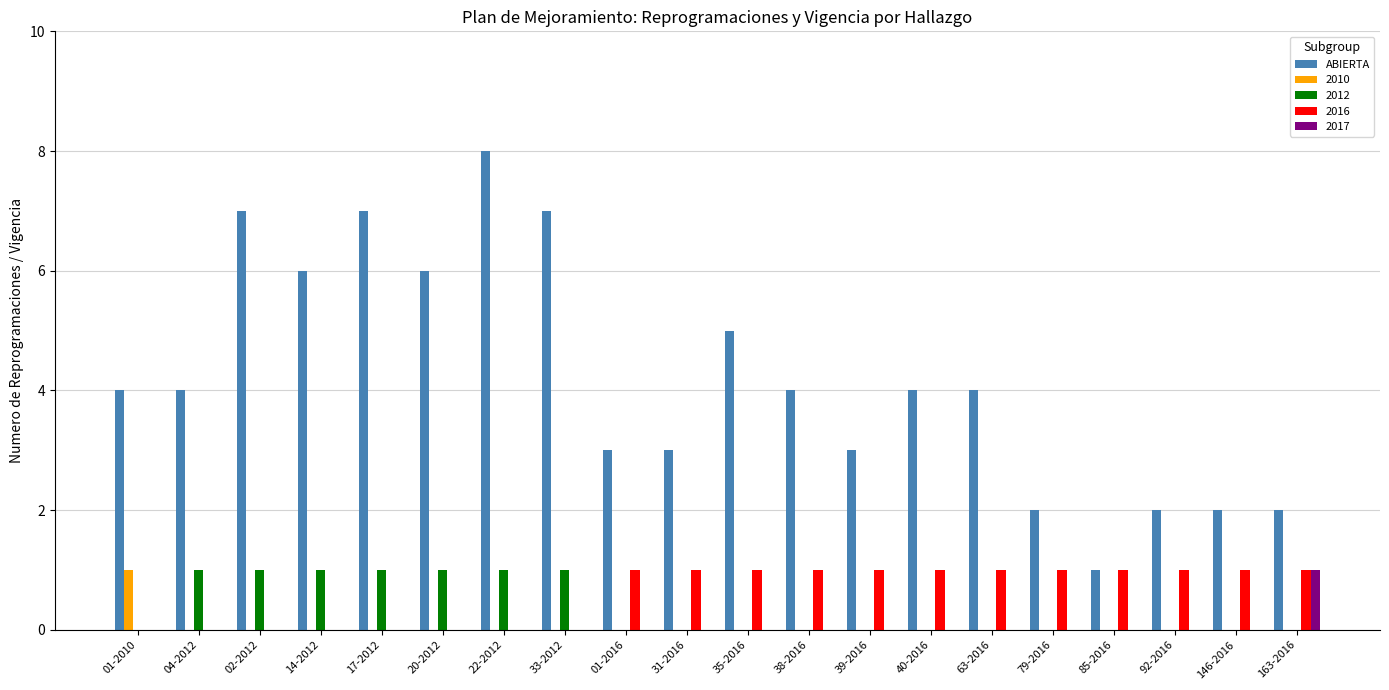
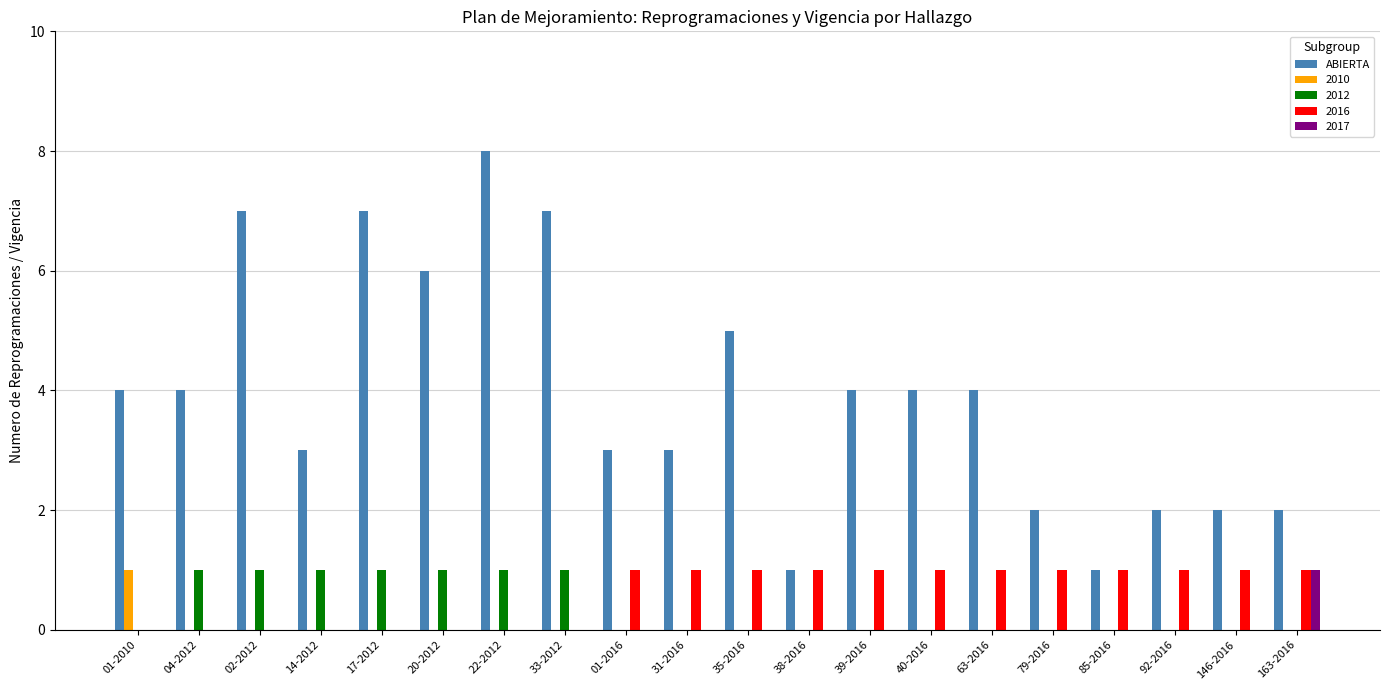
ABIERTA, 14-2012: 6 -> 3
ABIERTA, 38-2016: 4 -> 1
ABIERTA, 39-2016: 3 -> 4
